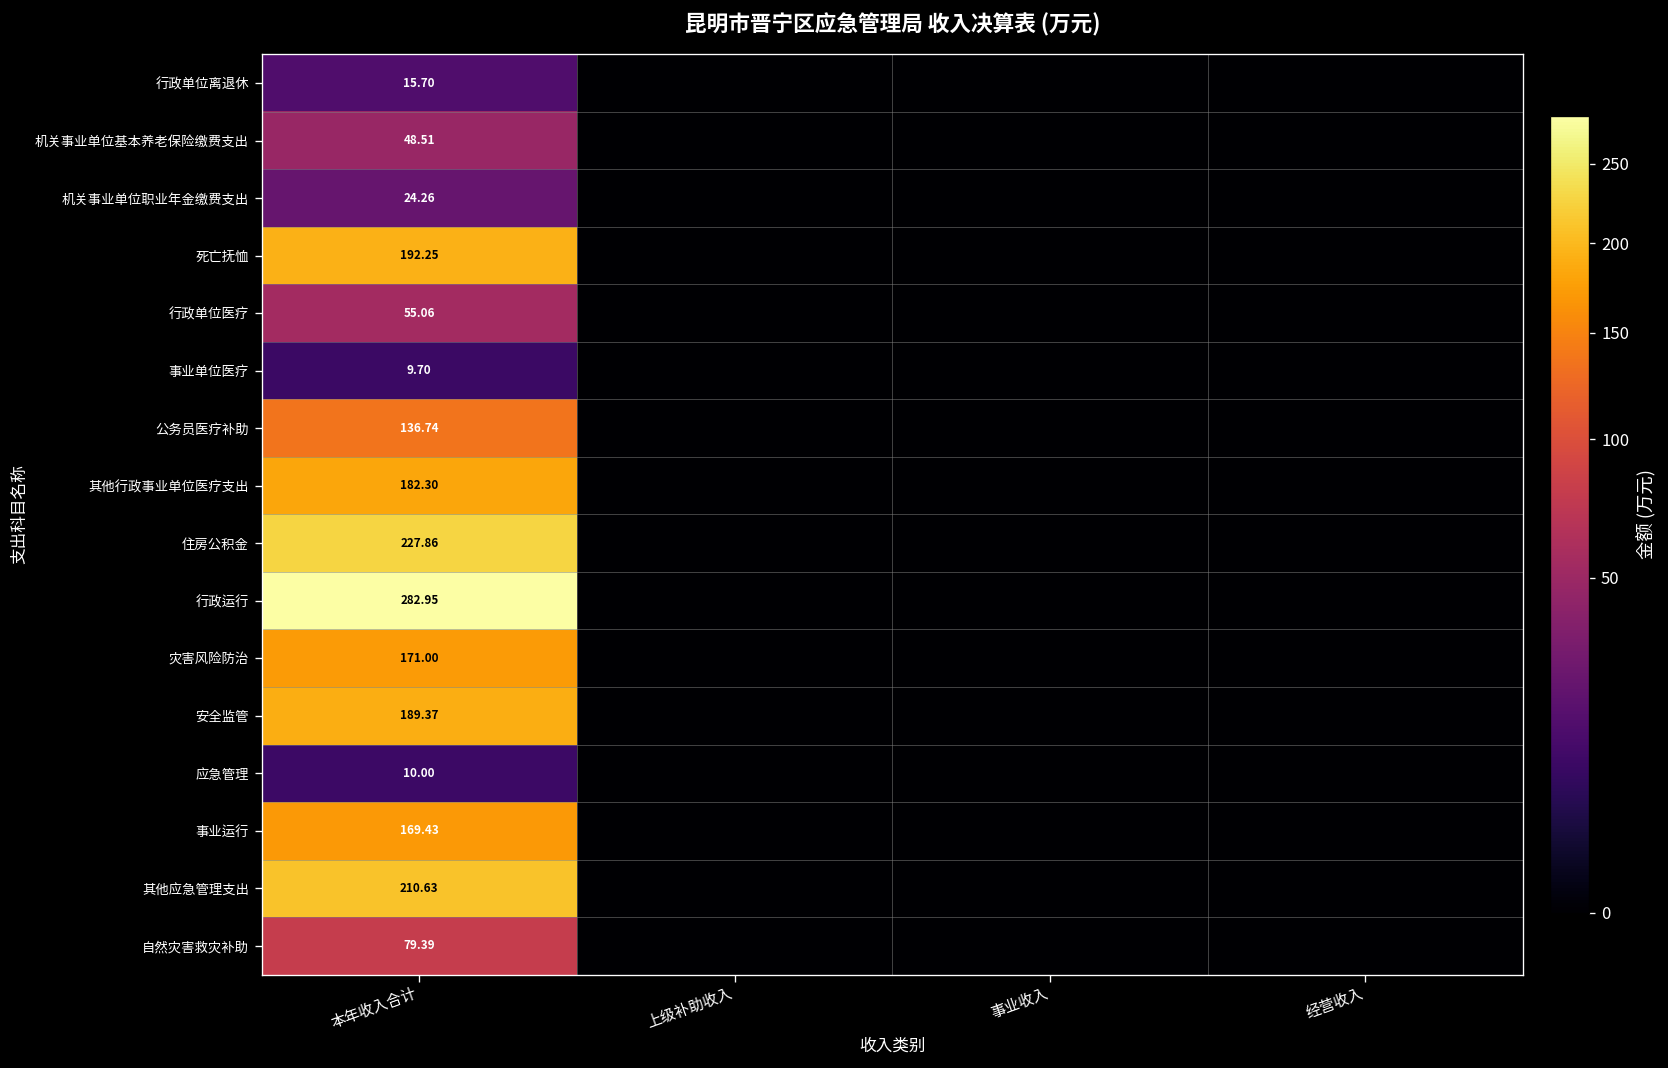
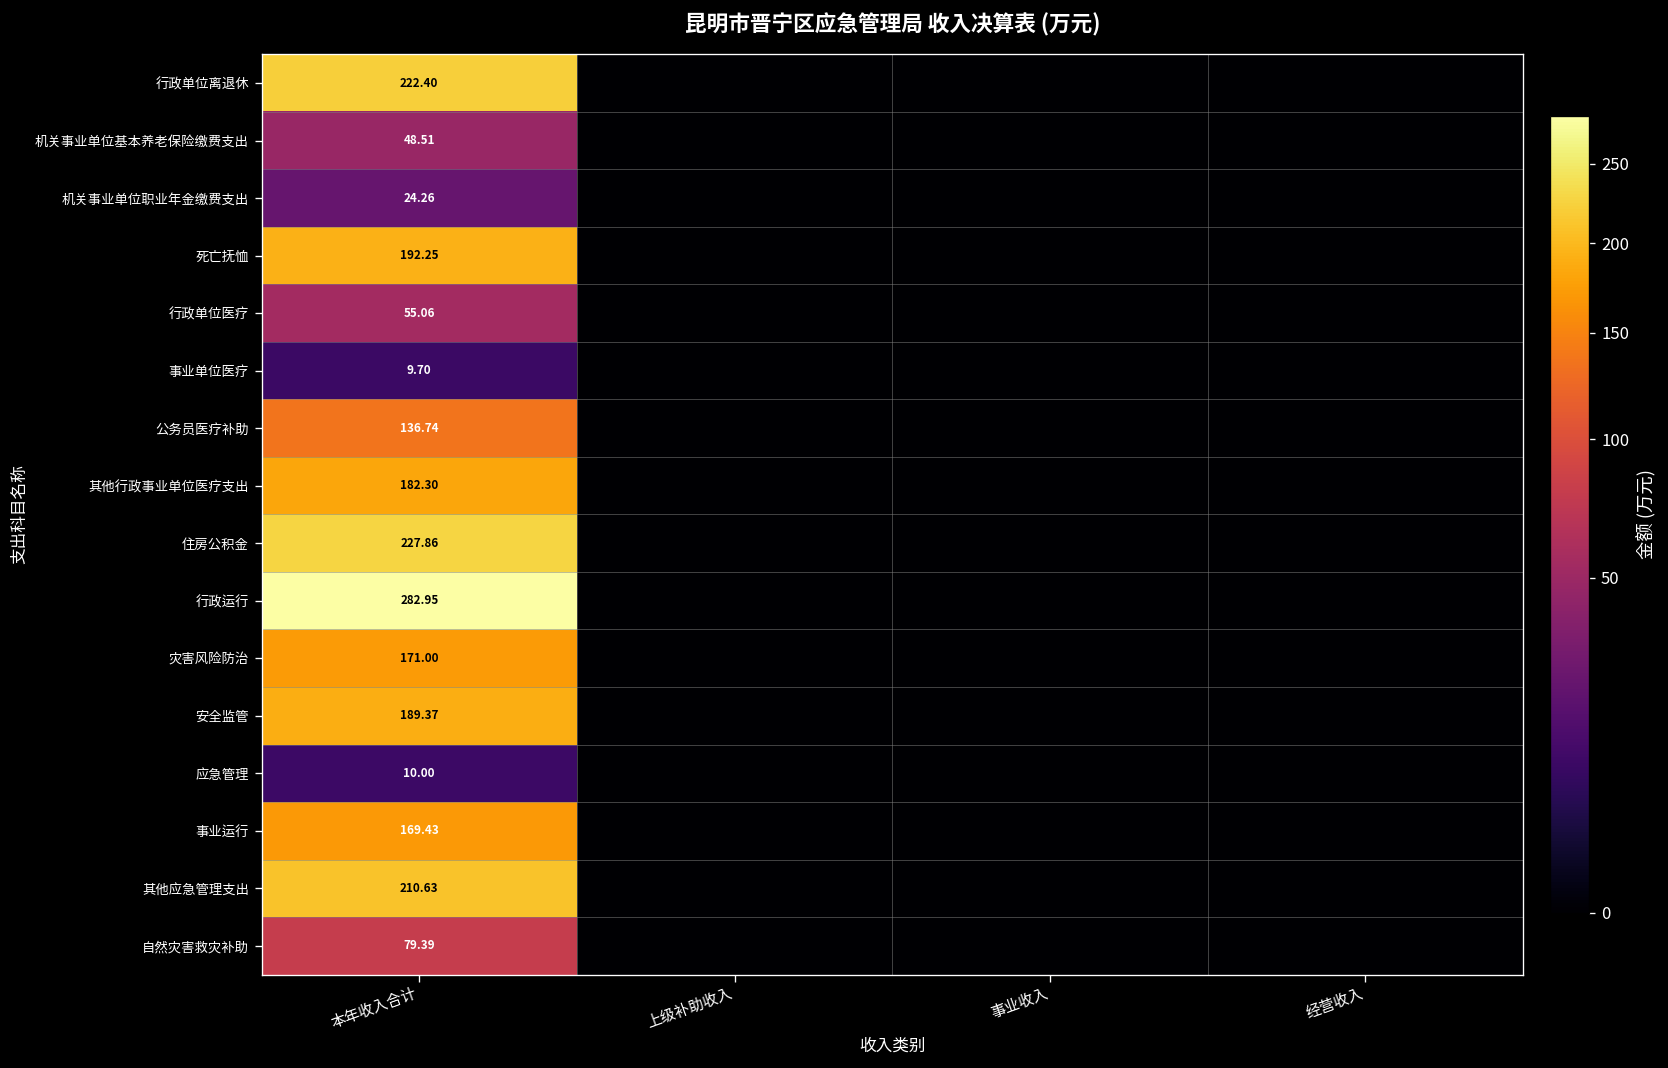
行政单位离退休, 本年收入合计: 15.70 -> 222.40
